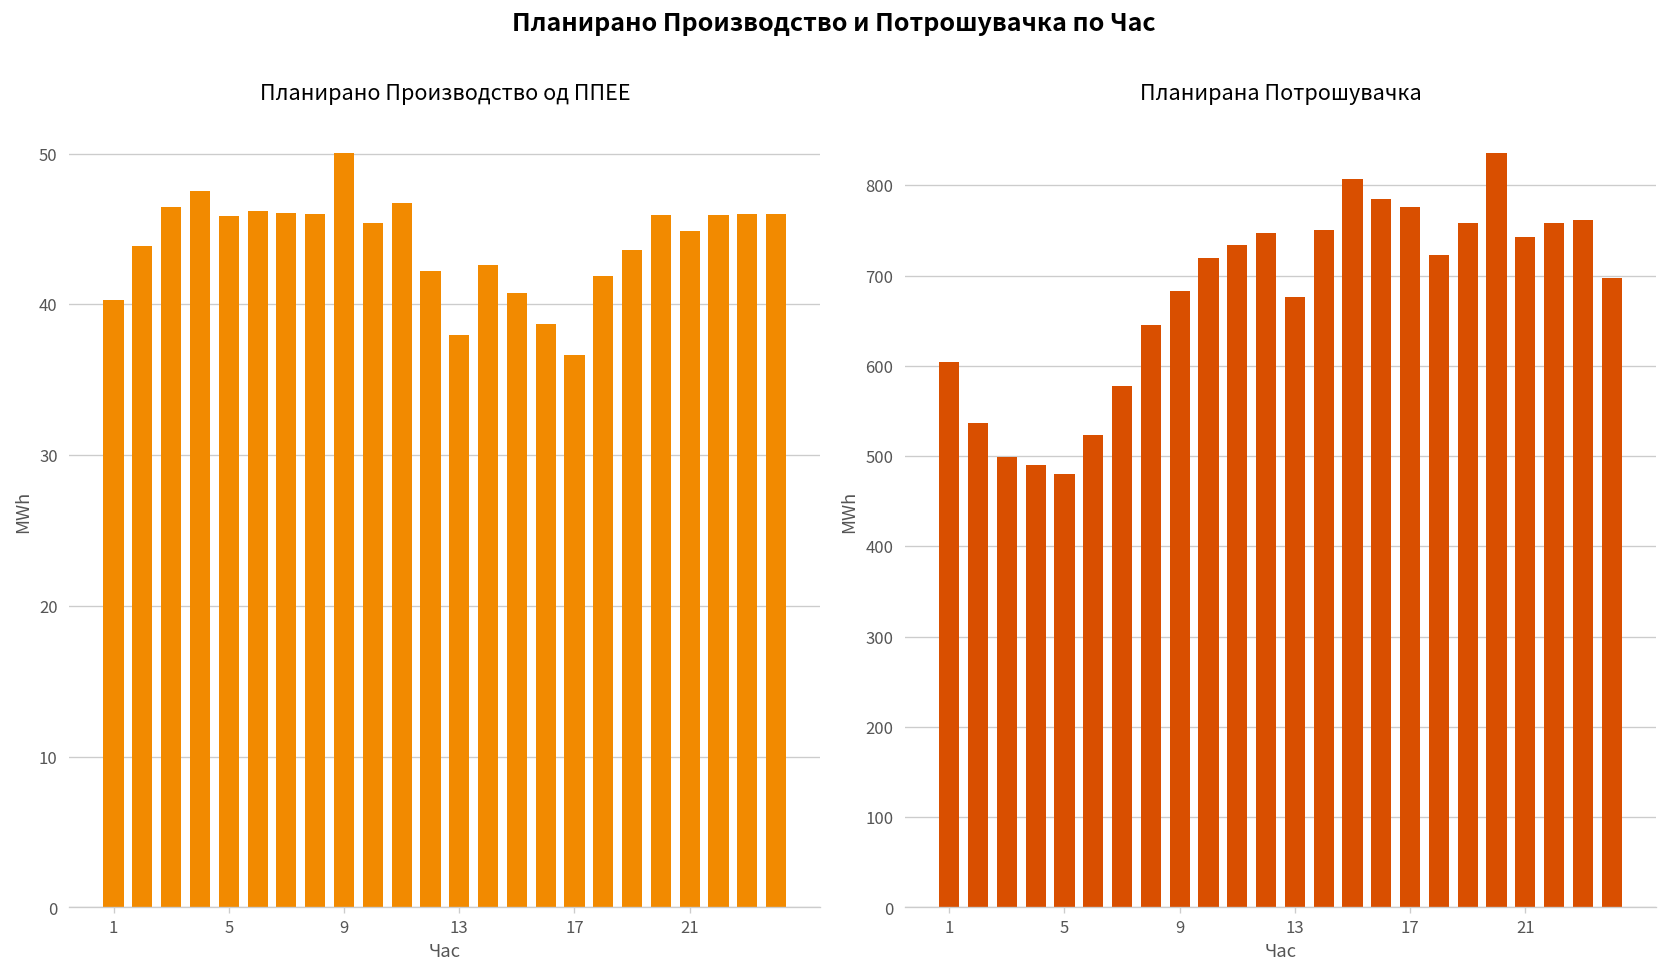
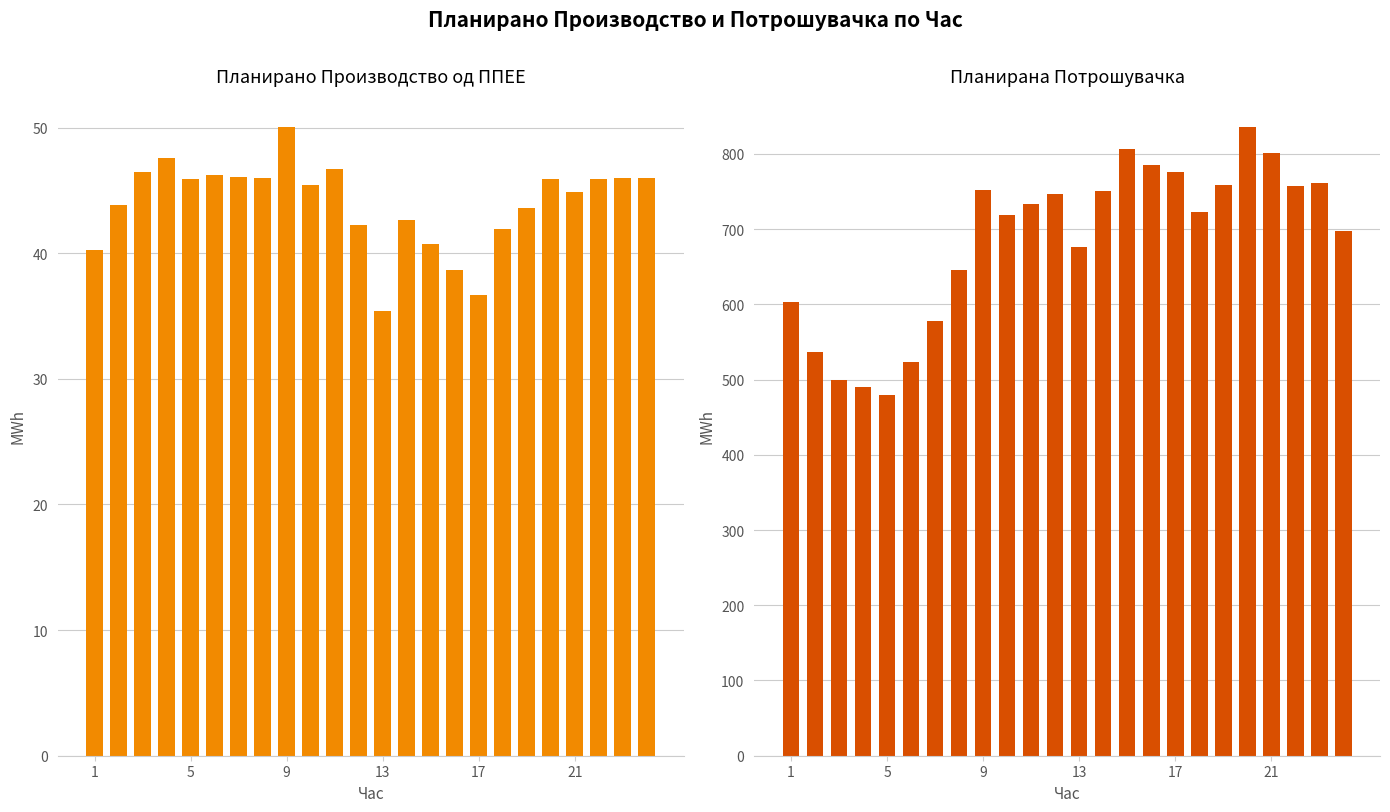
Планирано Производство од ППЕЕ, 13: 38.0 -> 35.4
Планирана Потрошувачка, 9: 680 -> 750
Планирана Потрошувачка, 21: 740 -> 800
